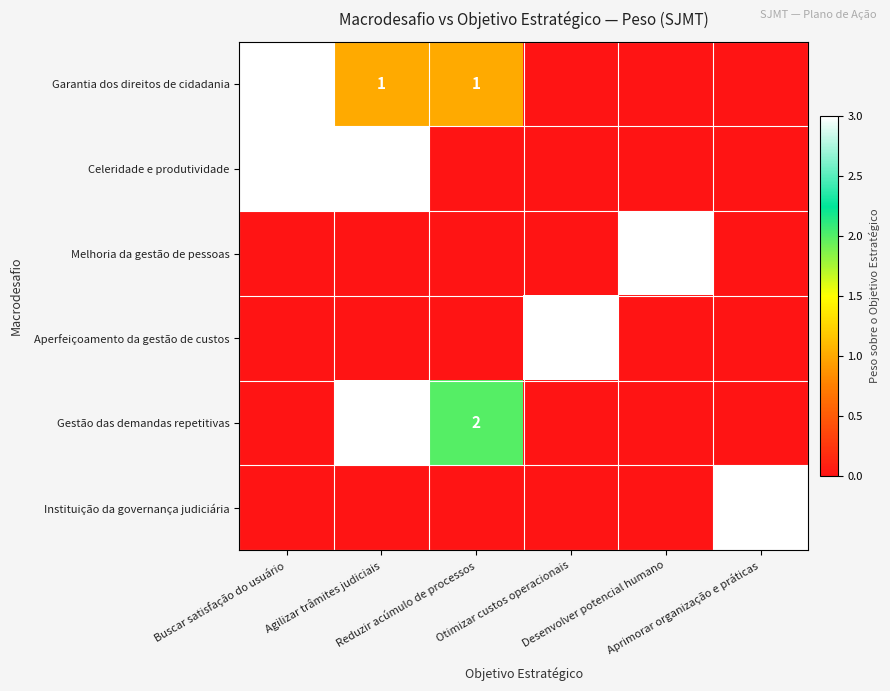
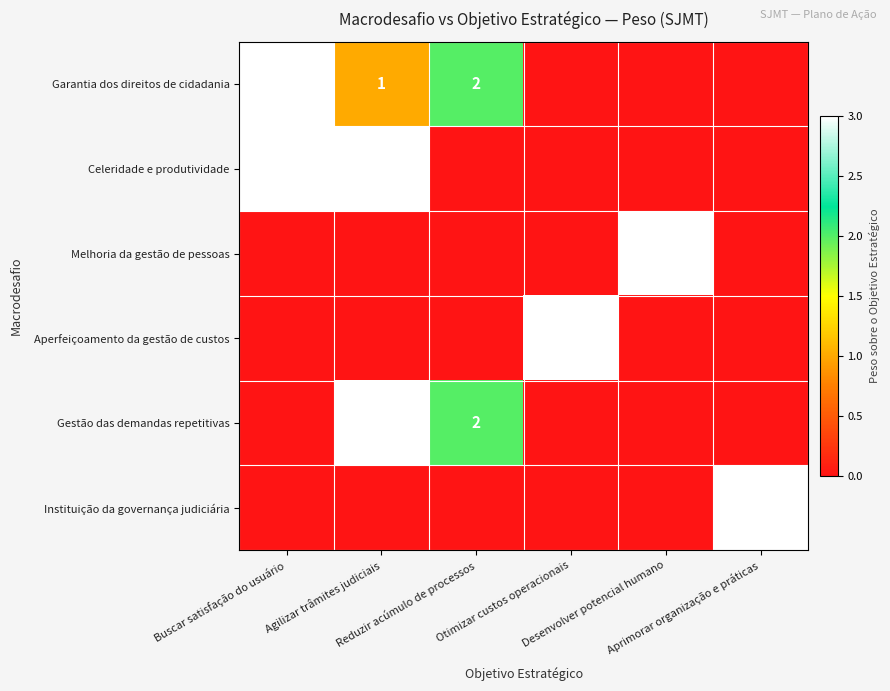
Garantia dos direitos de cidadania, Reduzir acúmulo de processos: 1 -> 2
